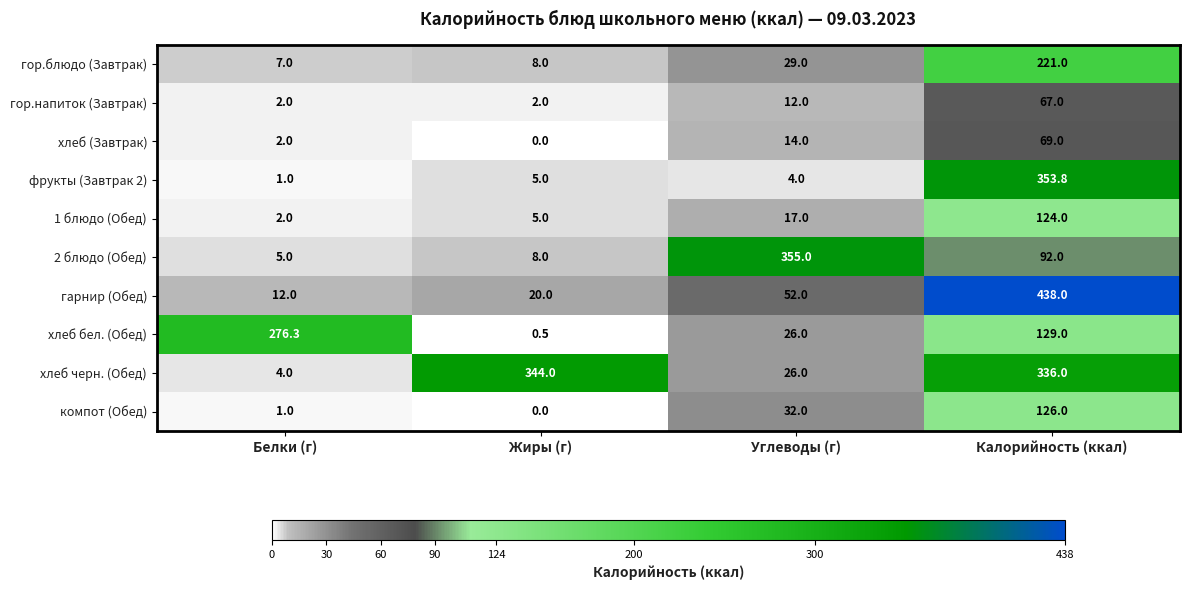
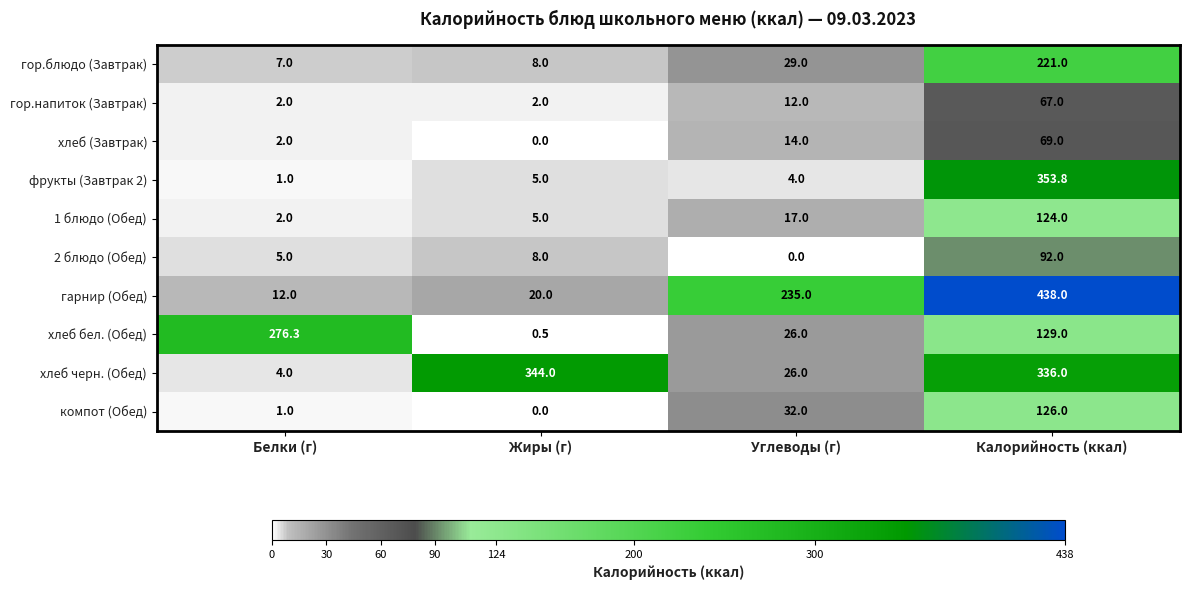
2 блюдо (Обед), Углеводы (г): 355.0 -> 0.0
гарнир (Обед), Углеводы (г): 52.0 -> 235.0
